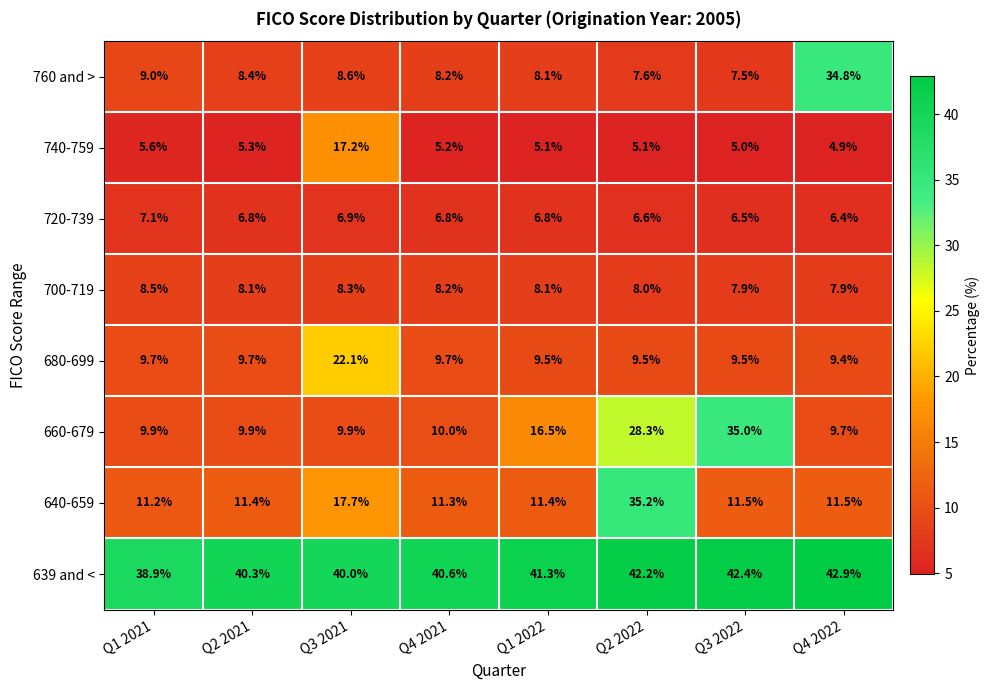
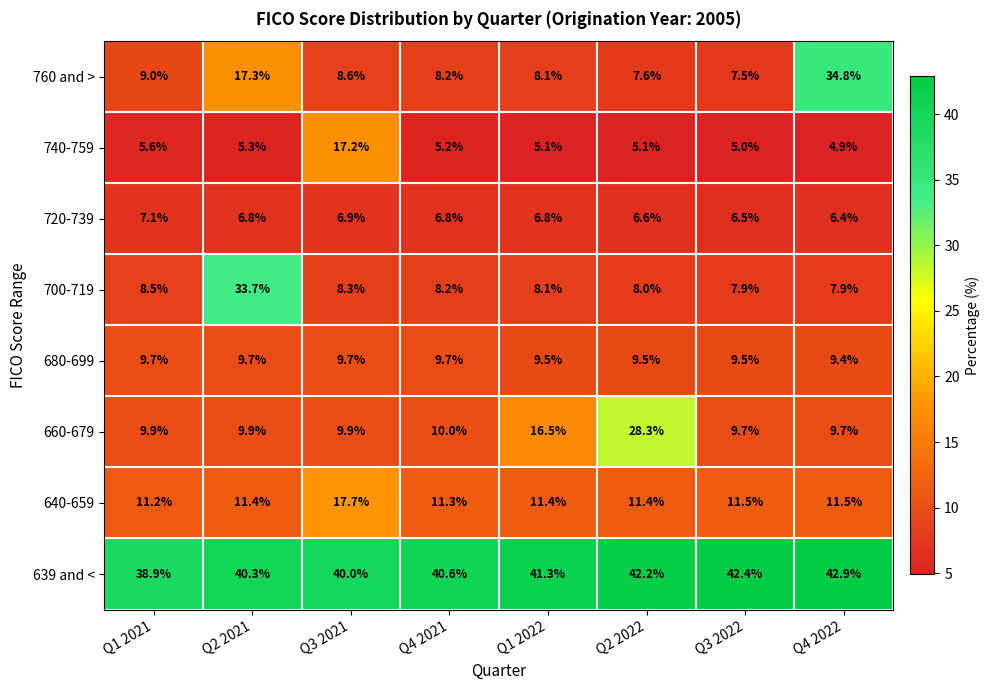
760 and >, Q2 2021: 8.4% -> 17.3%
700-719, Q2 2021: 8.1% -> 33.7%
680-699, Q3 2021: 22.1% -> 9.7%
660-679, Q3 2022: 35.0% -> 9.7%
640-659, Q2 2022: 35.2% -> 11.4%
